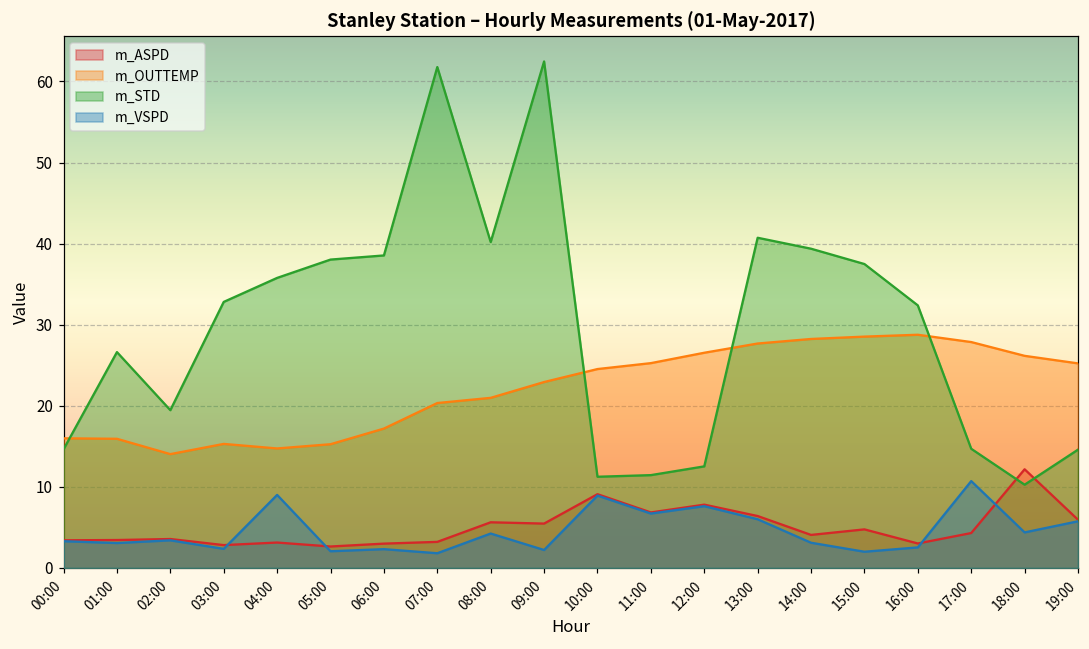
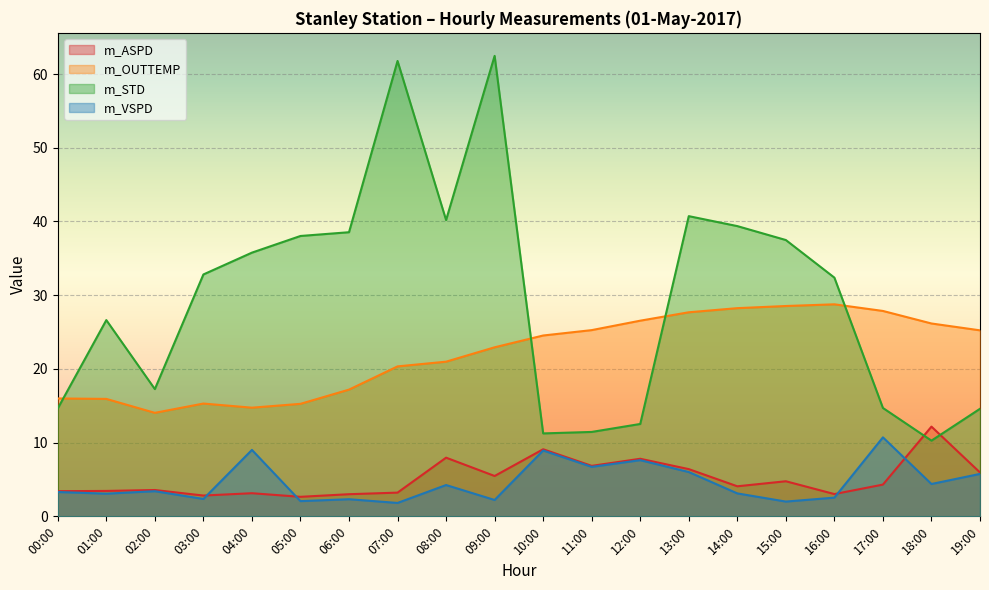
m_STD, 02:00: 19 -> 17
m_ASPD, 08:00: 6 -> 8
